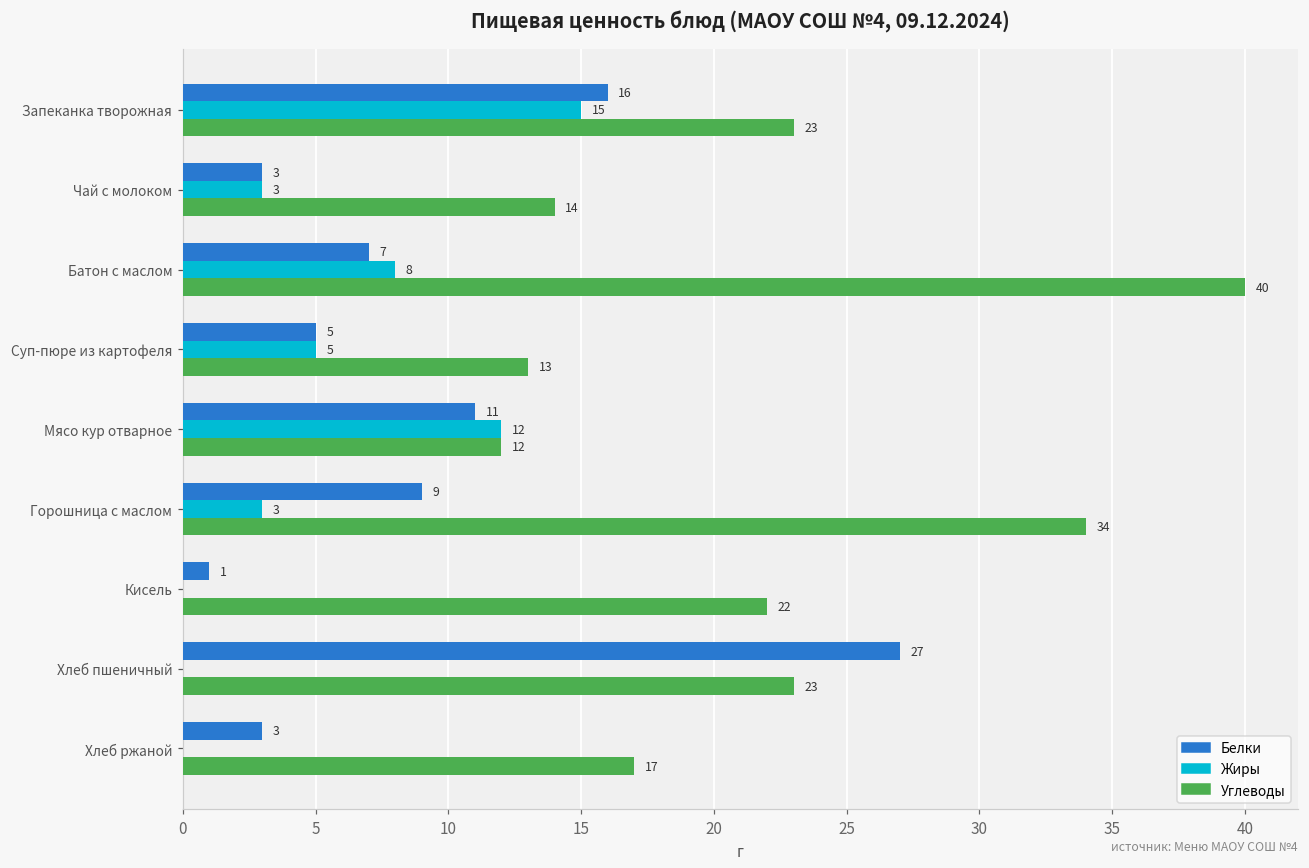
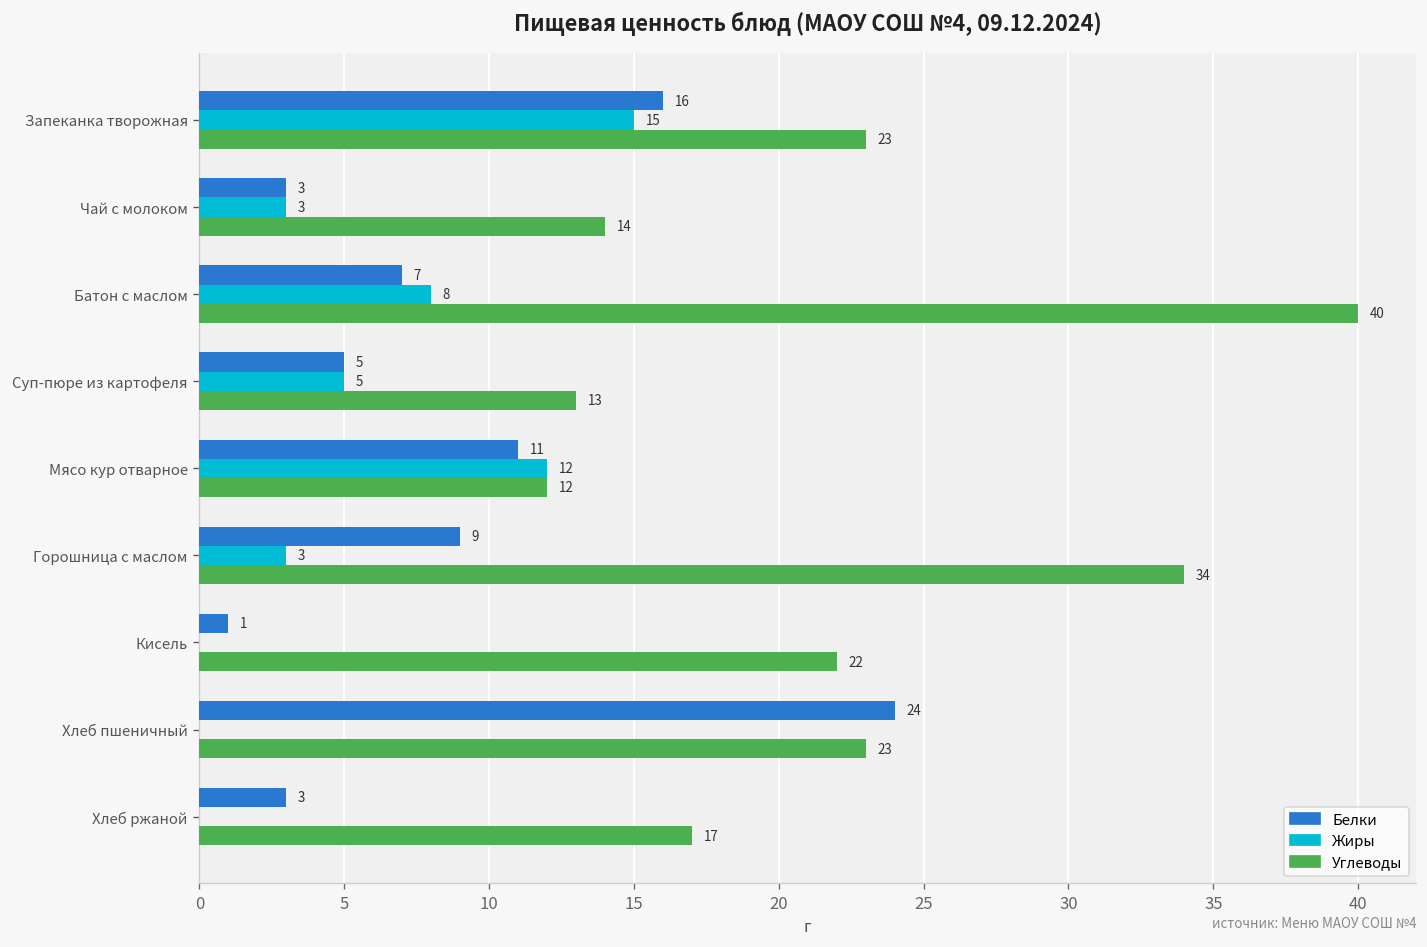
Белки, Хлеб пшеничный: 27 -> 24
